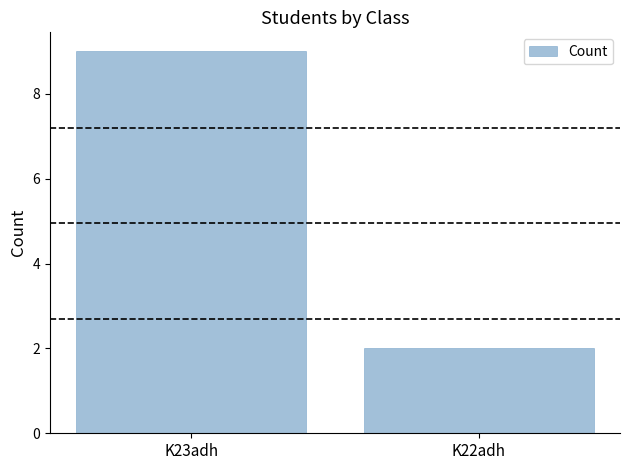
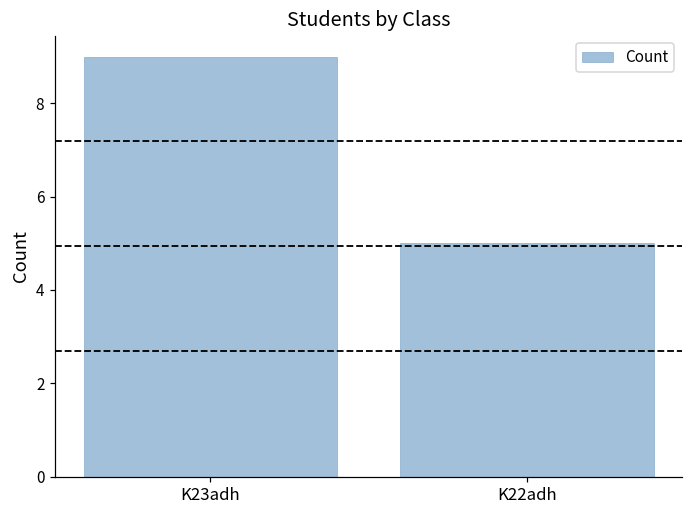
K22adh: 2 -> 5
